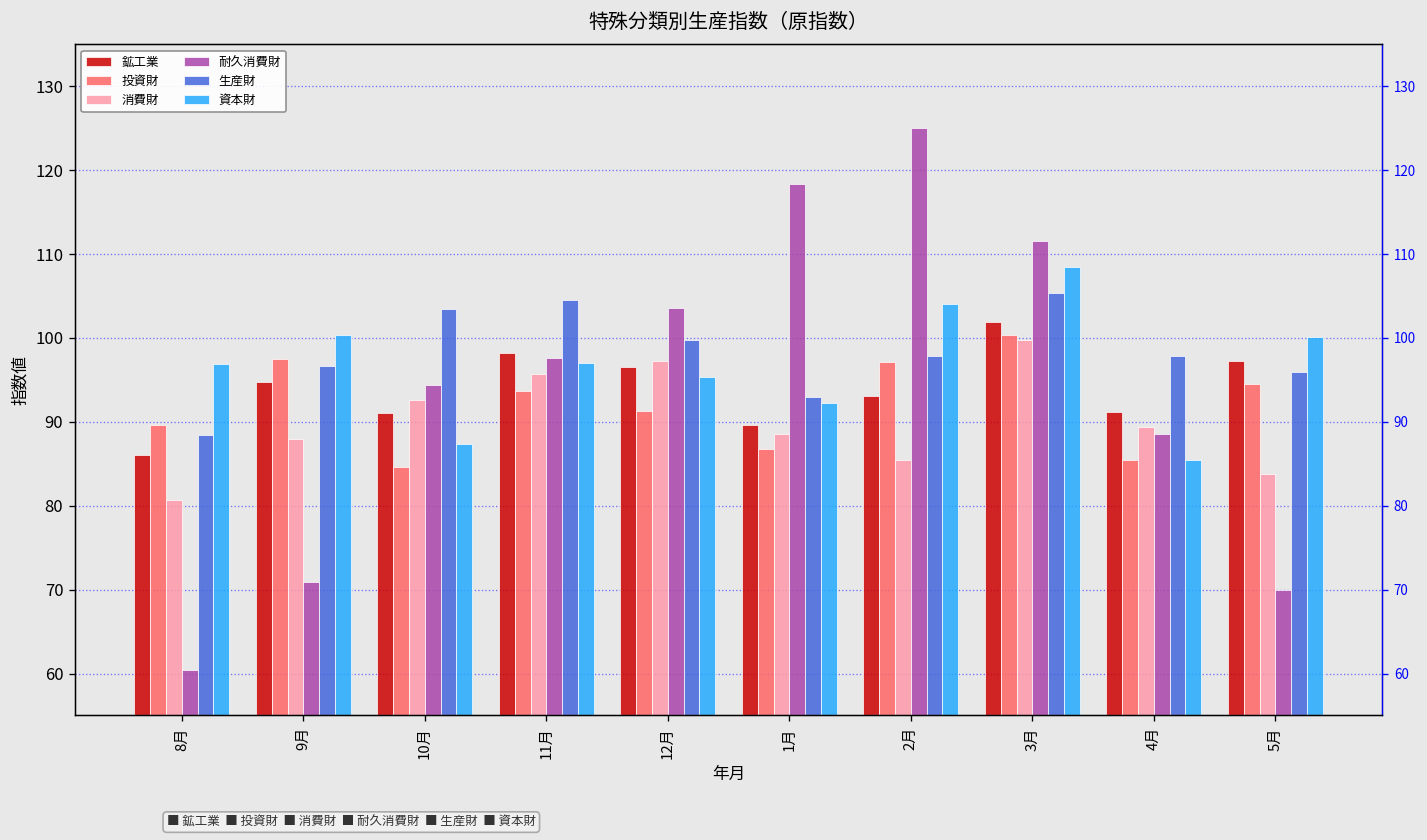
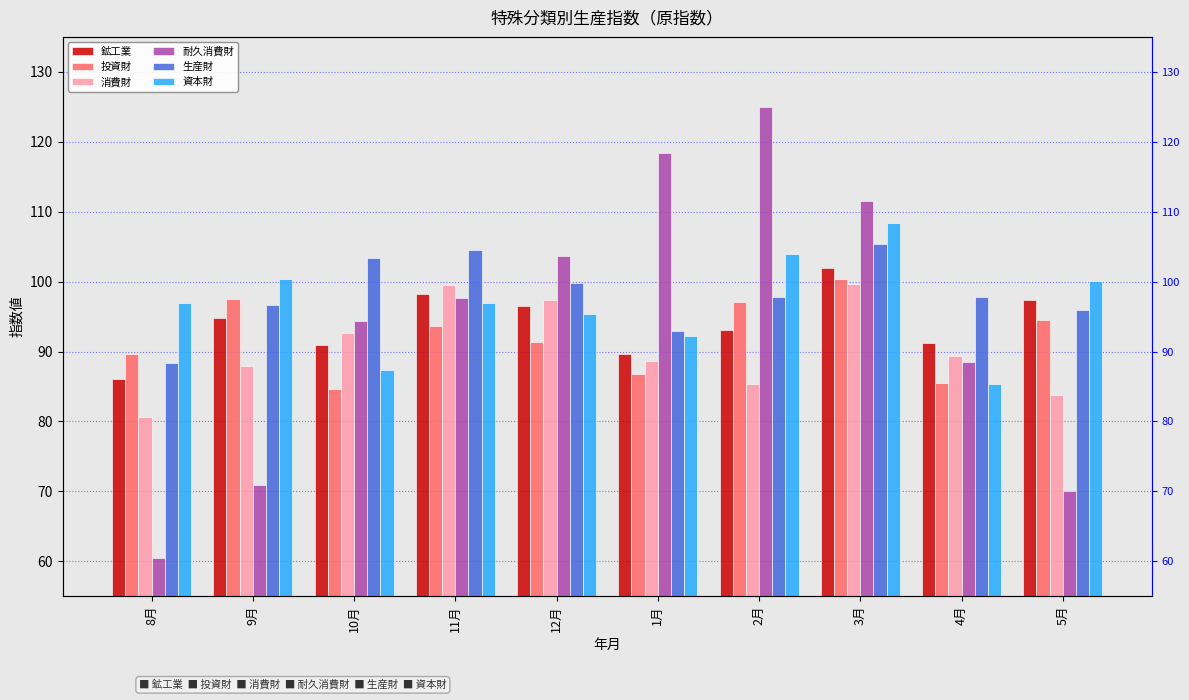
消費財, 11月: 96 -> 100
